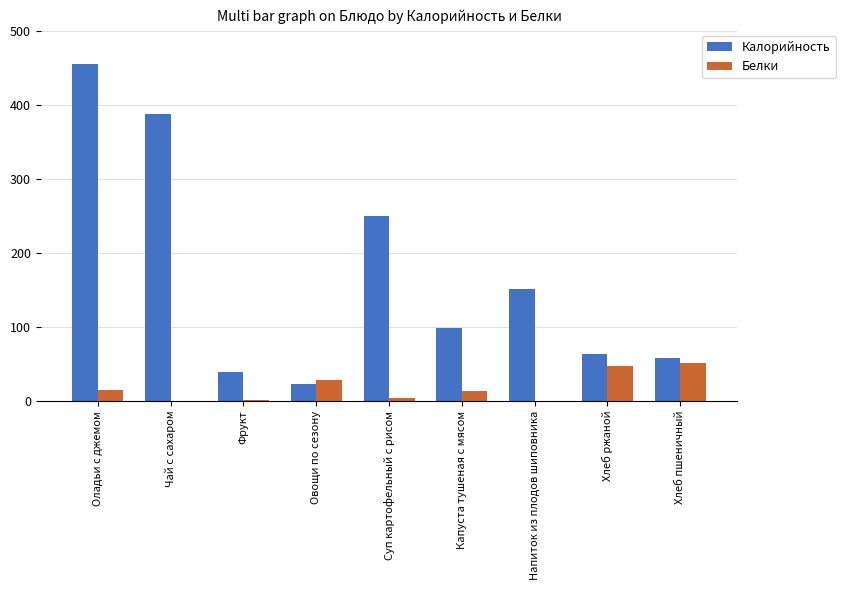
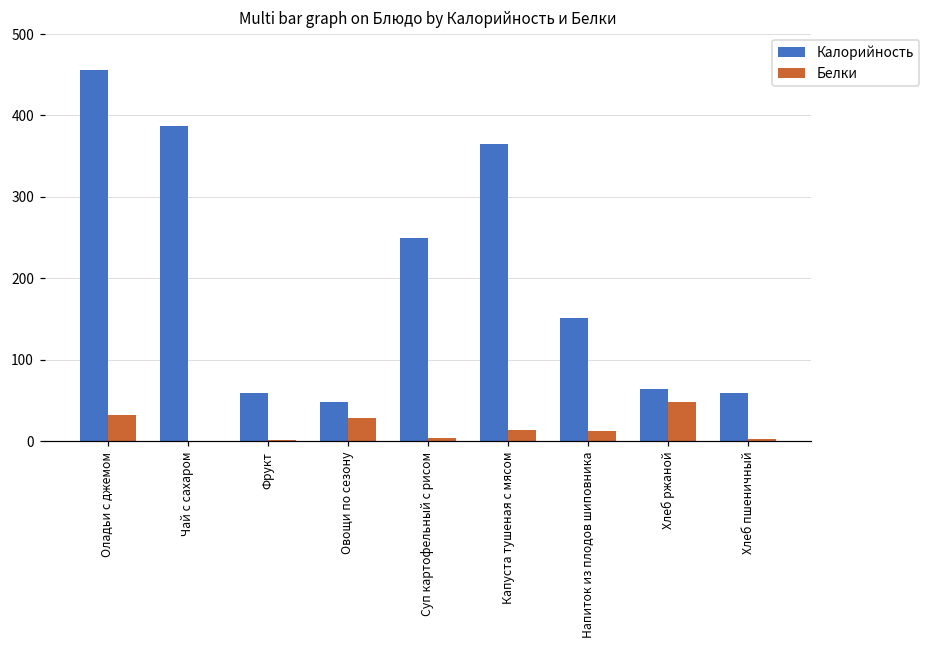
Белки, Оладьи с джемом: 20 -> 30
Калорийность, Фрукт: 40 -> 60
Калорийность, Овощи по сезону: 20 -> 50
Калорийность, Капуста тушеная с мясом: 100 -> 370
Белки, Напиток из плодов шиповника: 0 -> 10
Белки, Хлеб пшеничный: 50 -> 0
